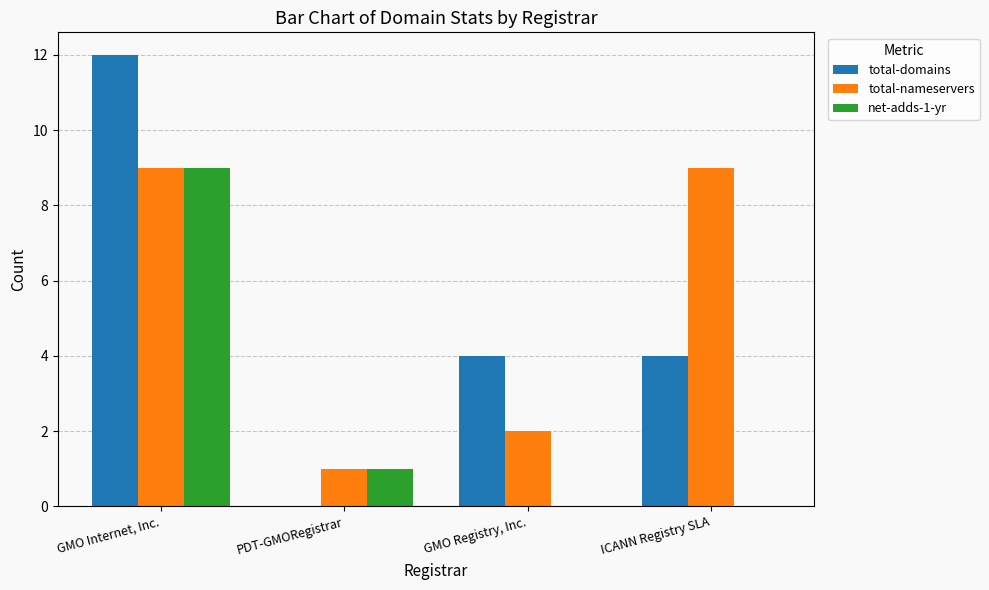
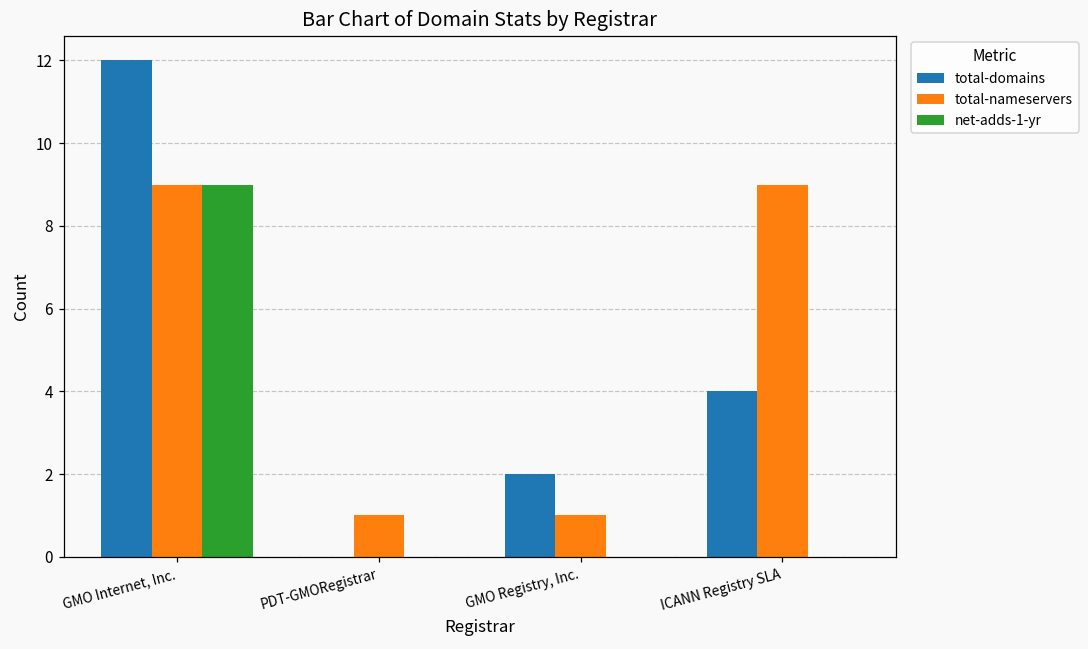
net-adds-1-yr, PDT-GMORegistrar: 1 -> 0
total-domains, GMO Registry, Inc.: 4 -> 2
total-nameservers, GMO Registry, Inc.: 2 -> 1
